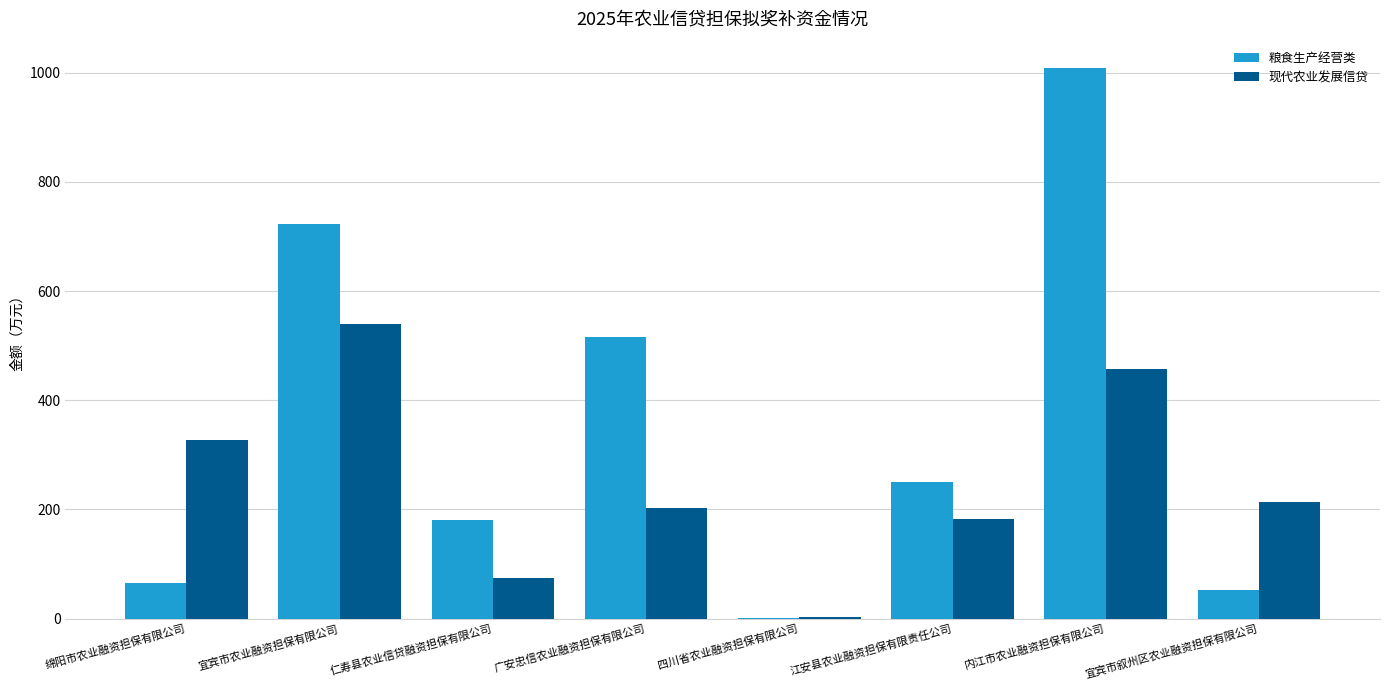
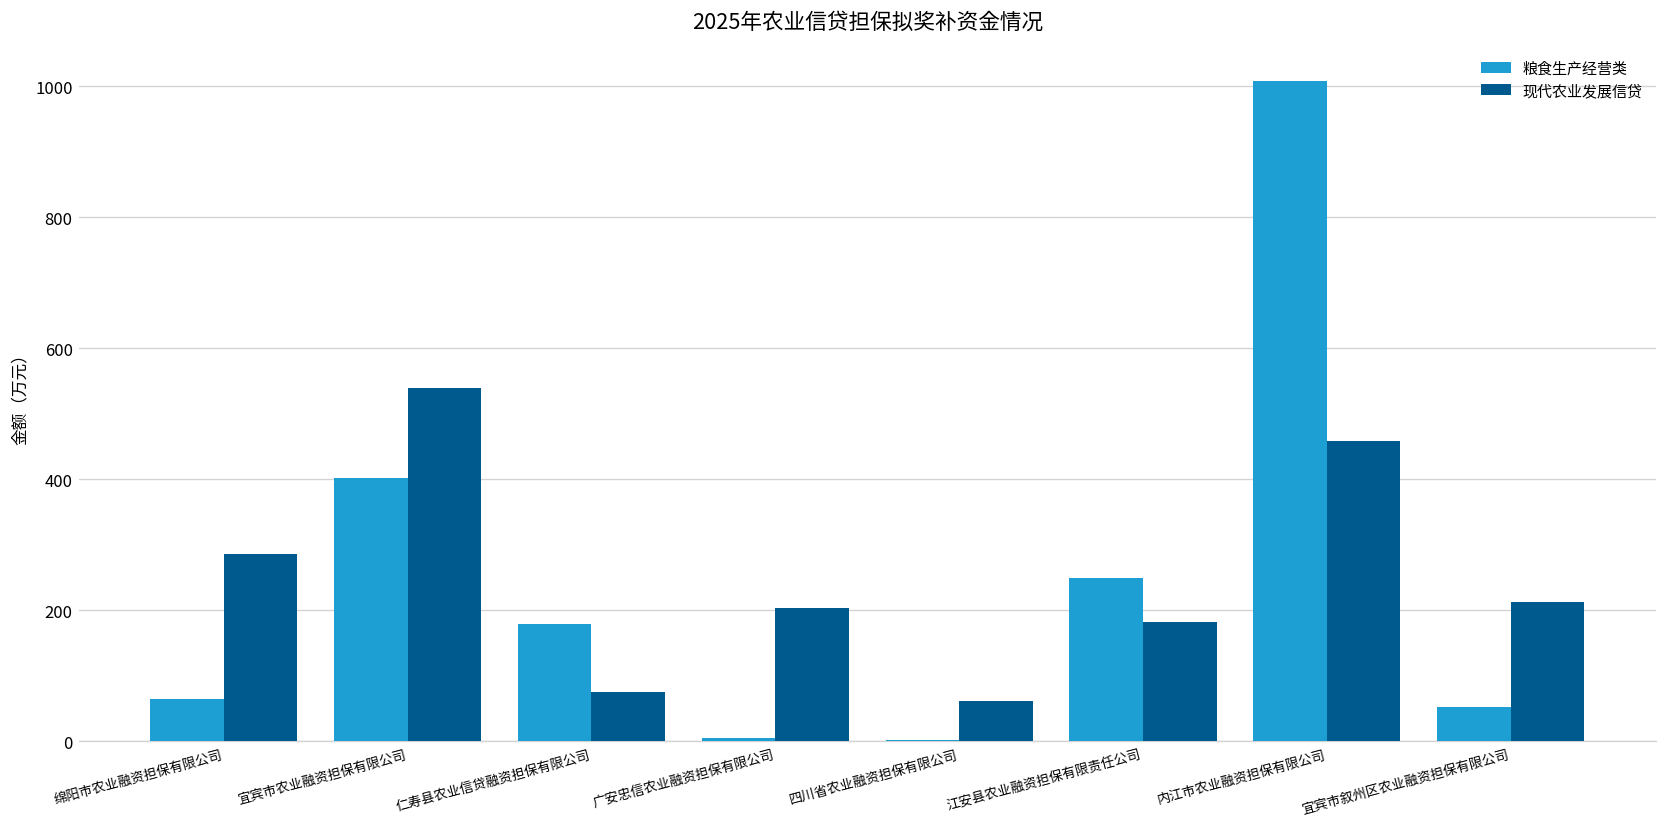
现代农业发展信贷, 绵阳市农业融资担保有限公司: 330 -> 290
粮食生产经营类, 宜宾市农业融资担保有限公司: 720 -> 400
粮食生产经营类, 广安忠信农业融资担保有限公司: 520 -> 0
现代农业发展信贷, 四川省农业融资担保有限公司: 0 -> 60
